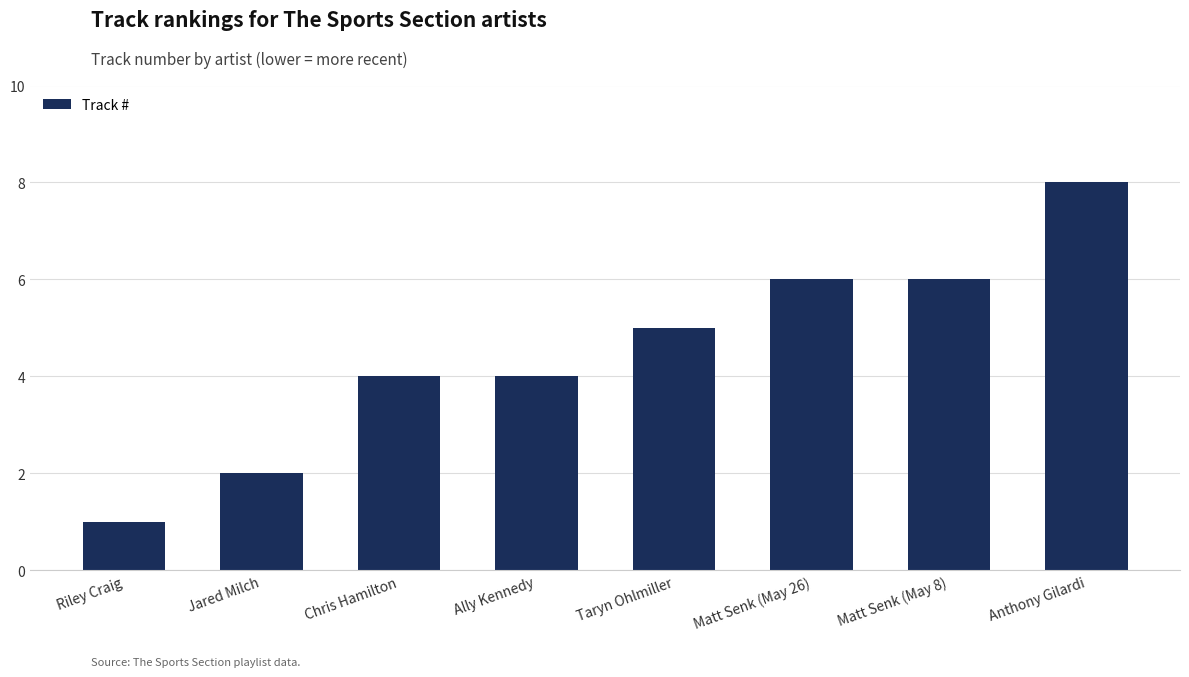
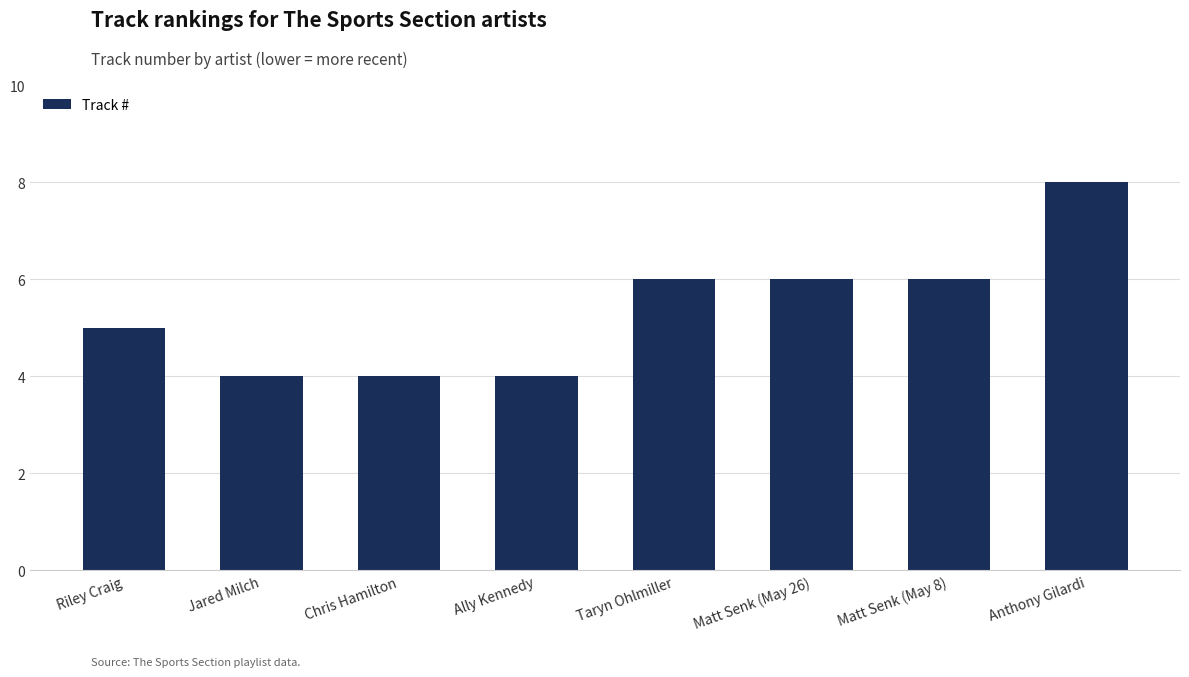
Riley Craig: 1 -> 5
Jared Milch: 2 -> 4
Taryn Ohlmiller: 5 -> 6
